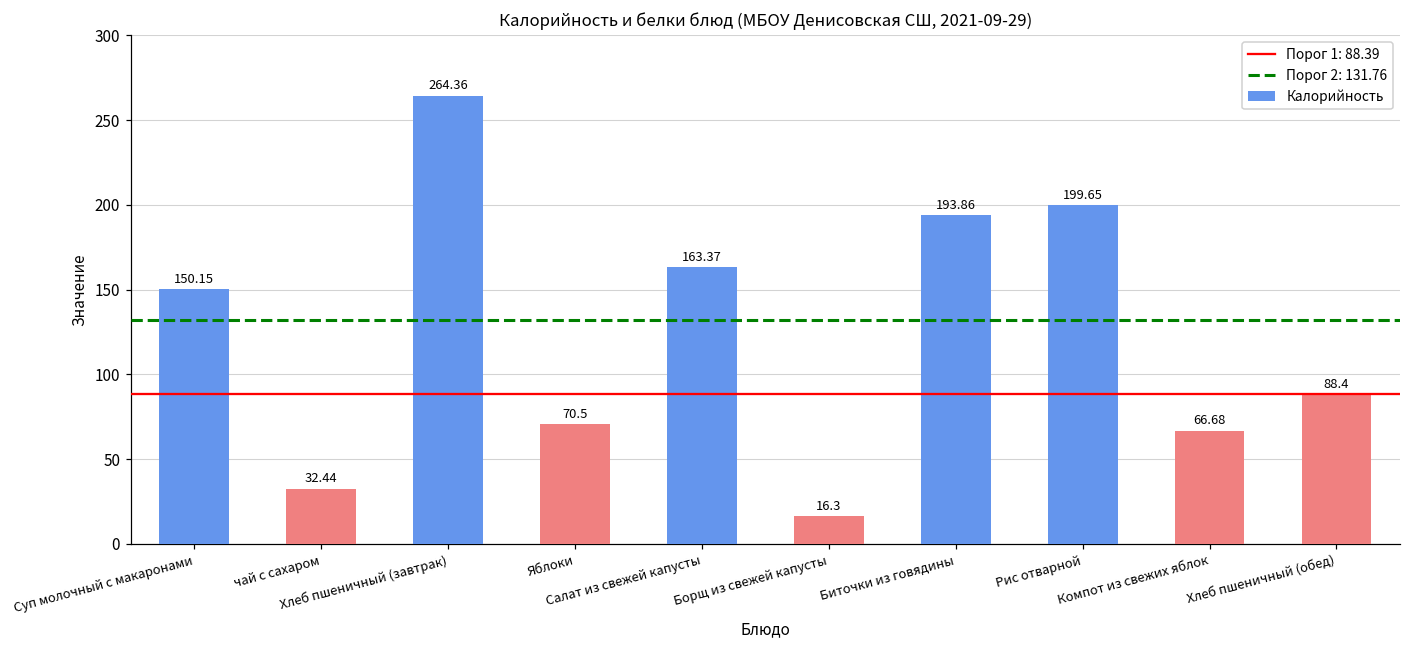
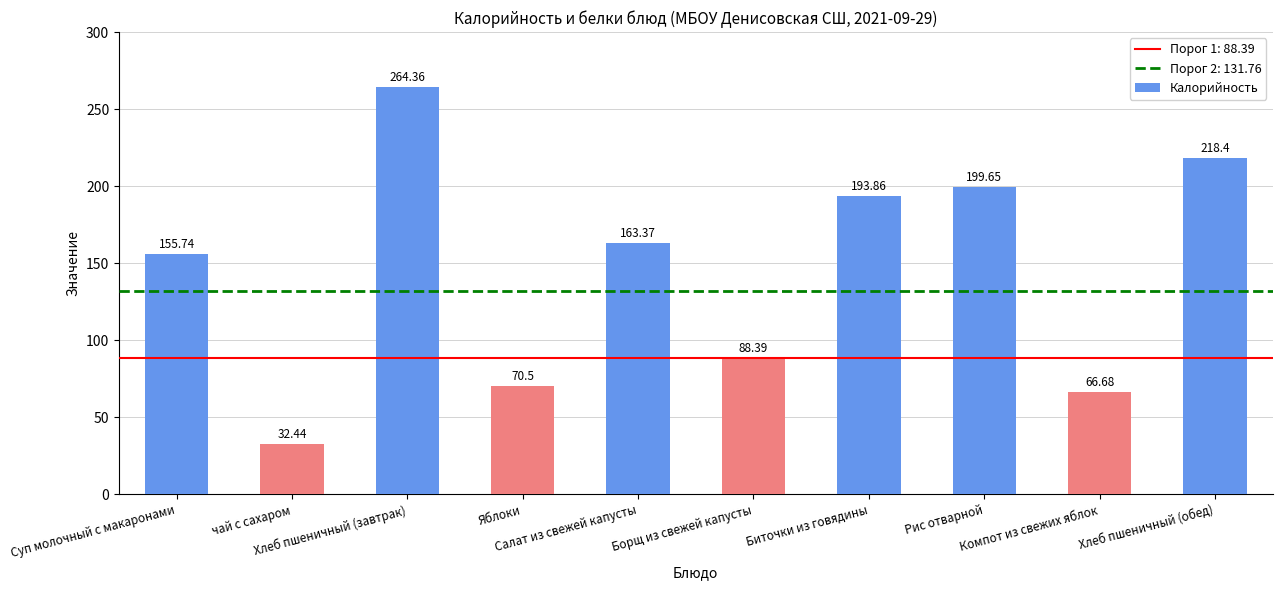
Суп молочный с макаронами: 150.15 -> 155.74
Борщ из свежей капусты: 16.3 -> 88.39
Хлеб пшеничный (обед): 88.4 -> 218.4
